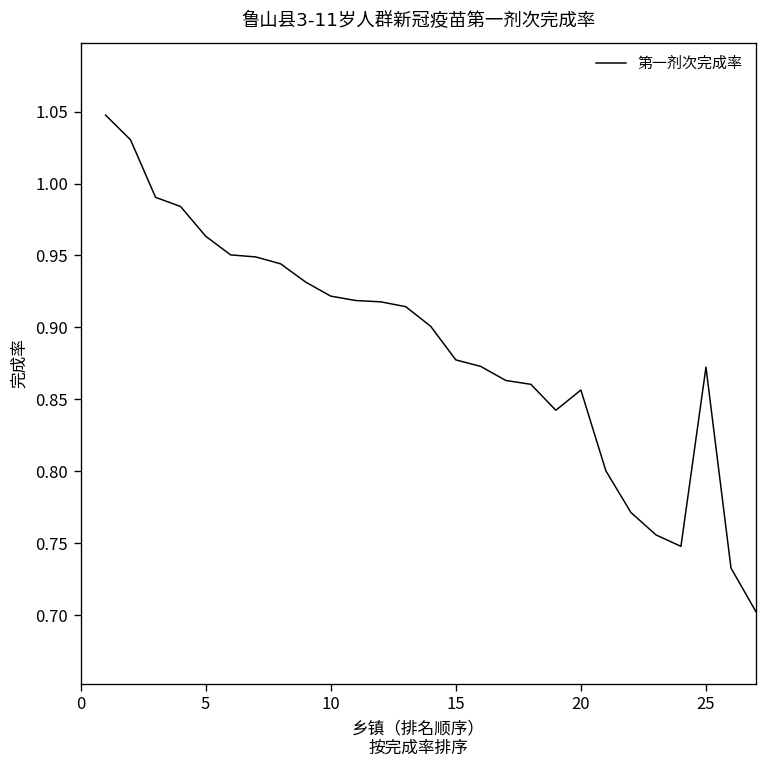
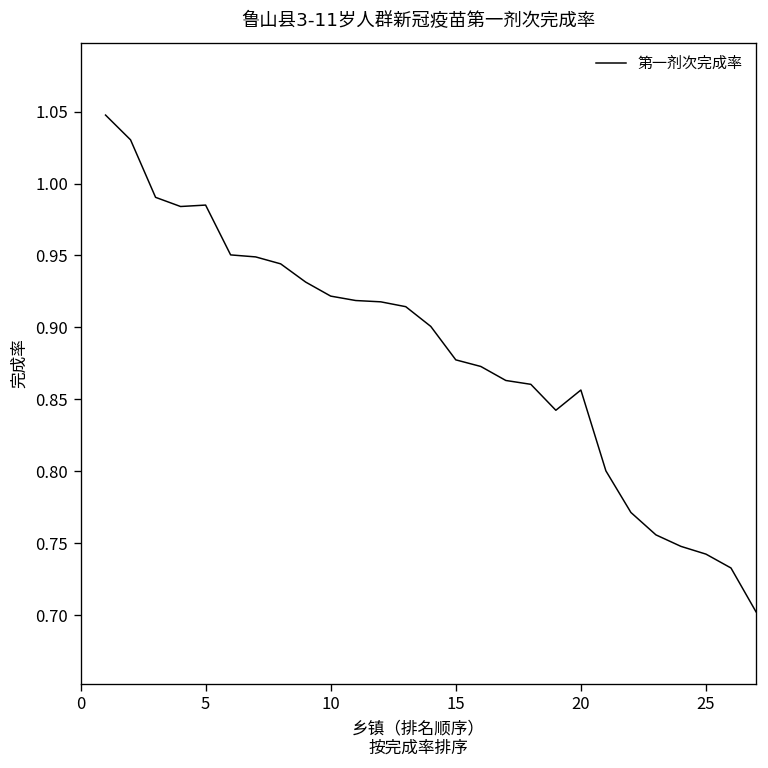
5: 0.963 -> 0.985
25: 0.872 -> 0.743
